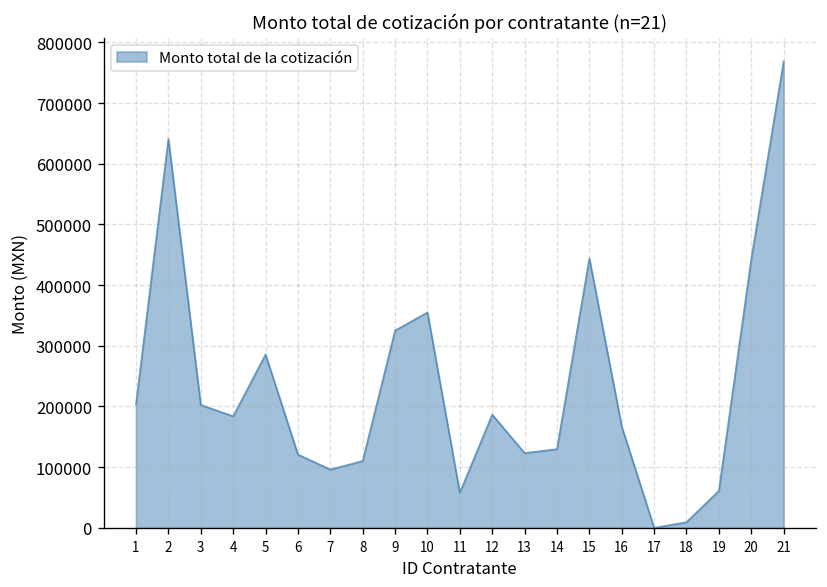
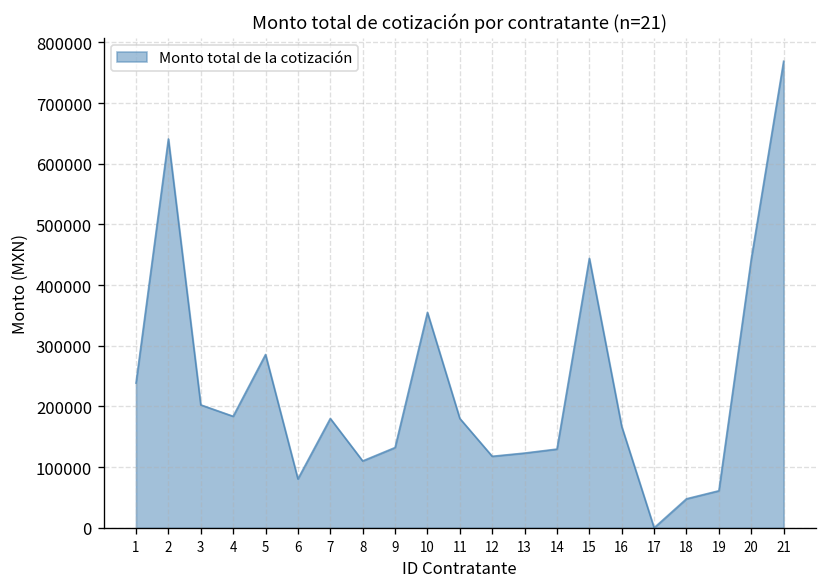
1: 200000 -> 240000
6: 120000 -> 80000
7: 100000 -> 180000
9: 330000 -> 130000
11: 60000 -> 180000
12: 190000 -> 120000
18: 10000 -> 50000
